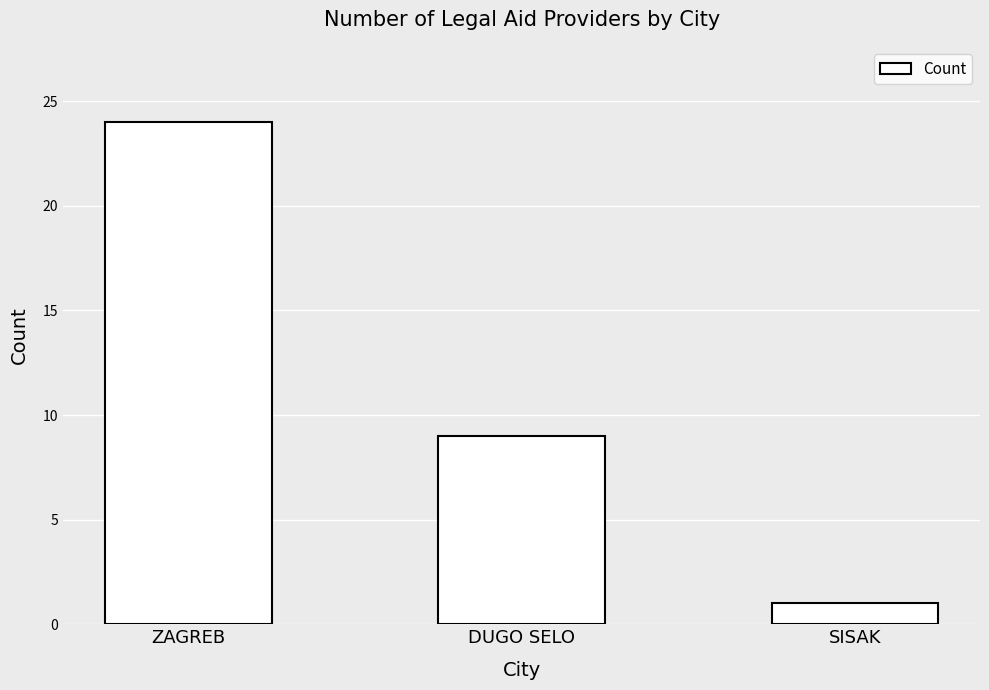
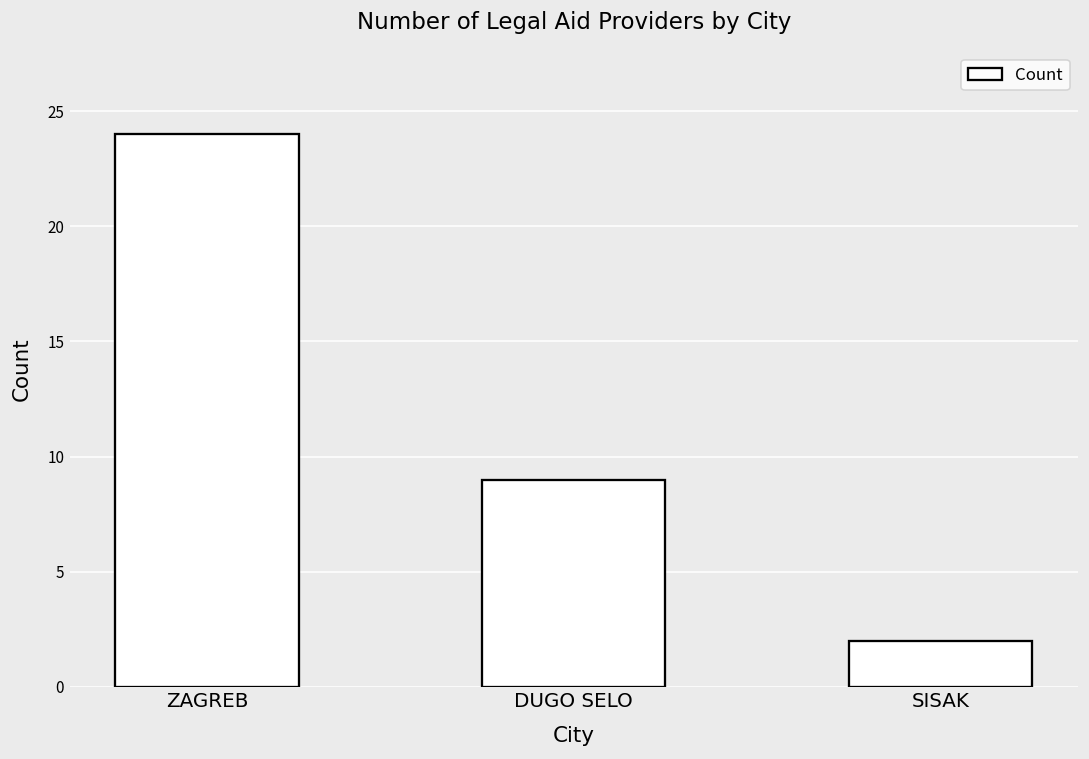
SISAK: 1 -> 2
